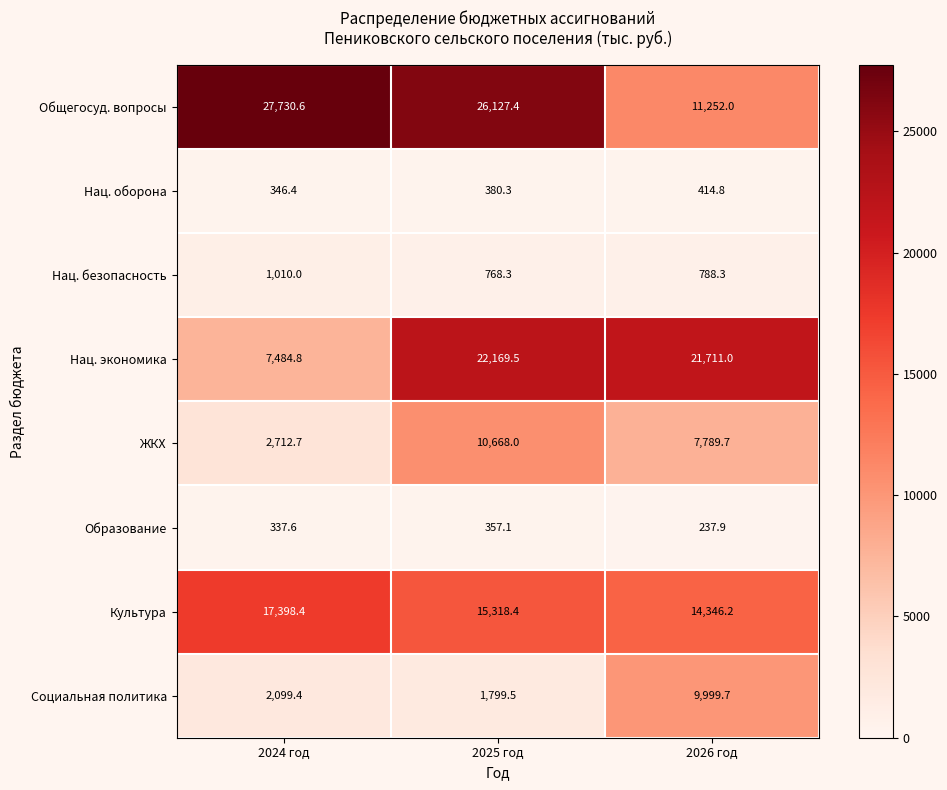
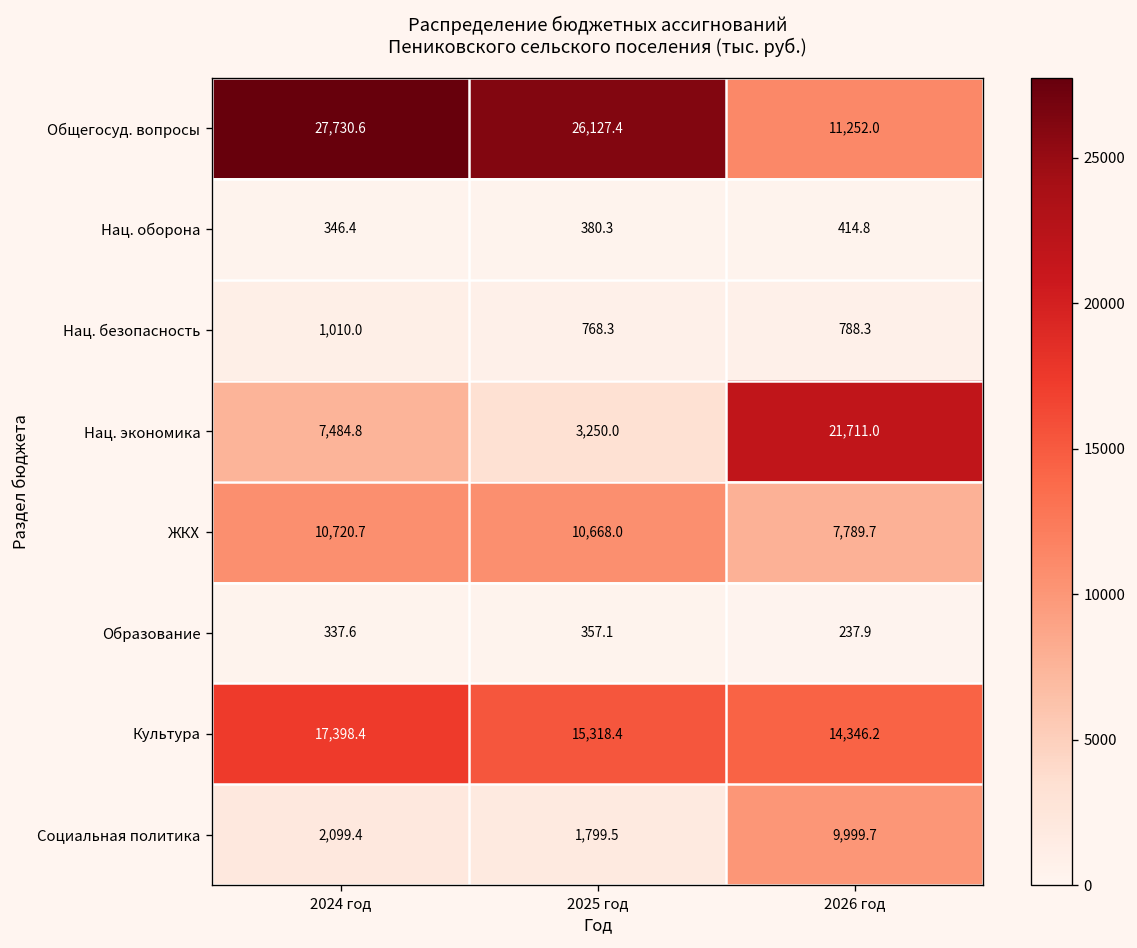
Нац. экономика, 2025 год: 22,169.5 -> 3,250.0
ЖКХ, 2024 год: 2,712.7 -> 10,720.7
